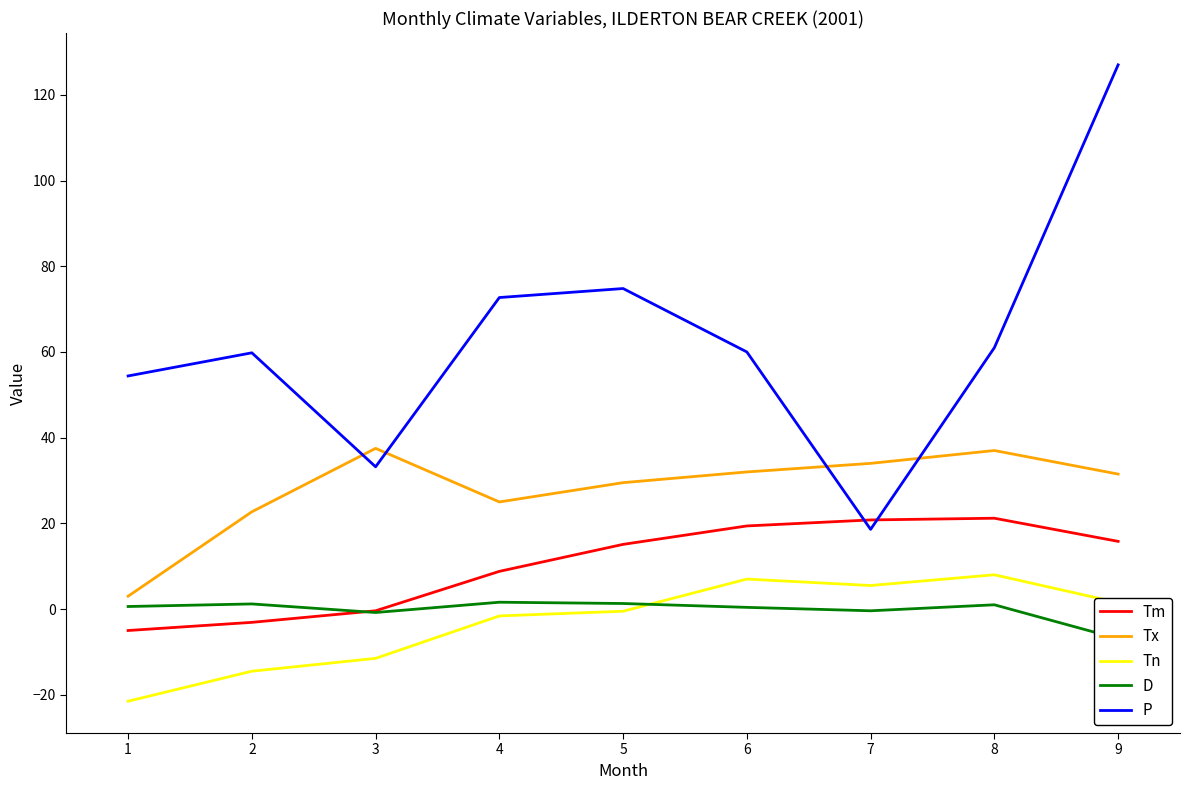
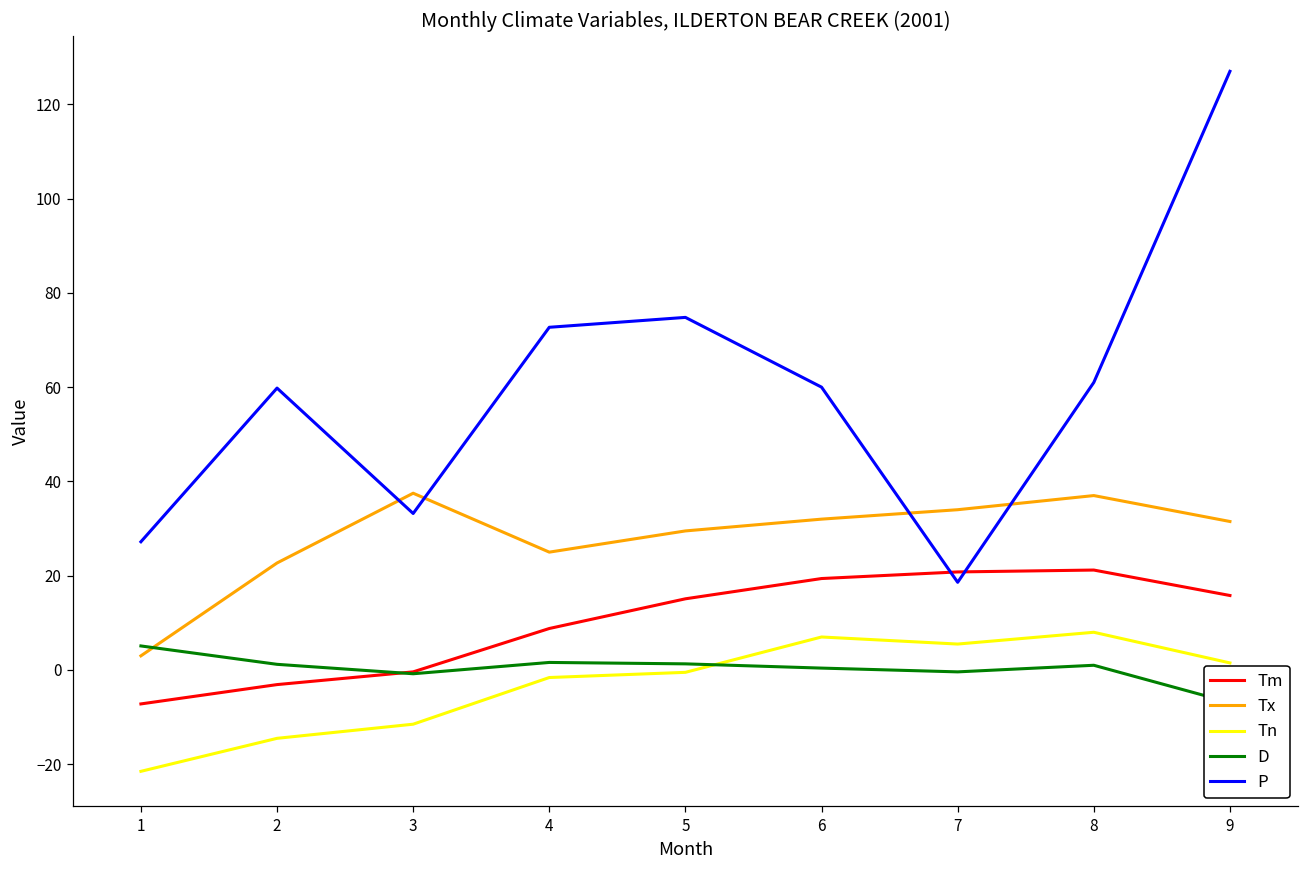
Tm, 1: -5 -> -7
D, 1: 1 -> 5
P, 1: 54 -> 27
